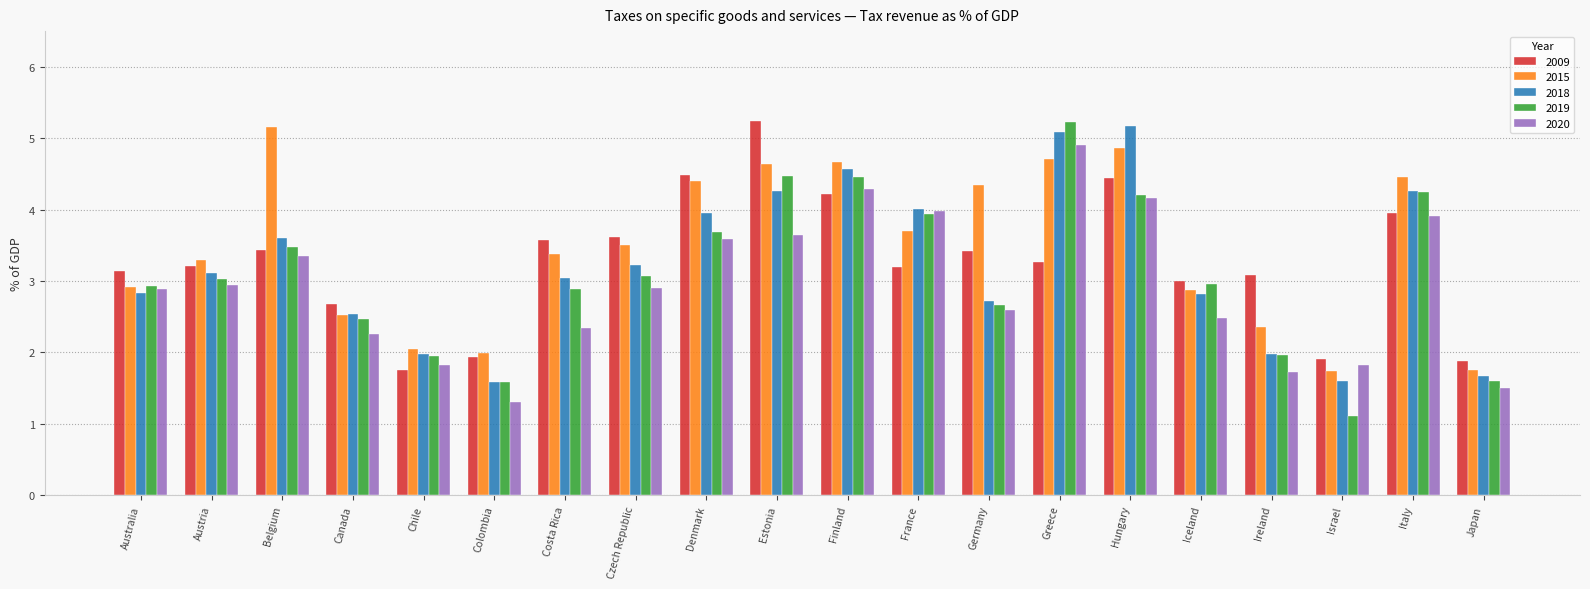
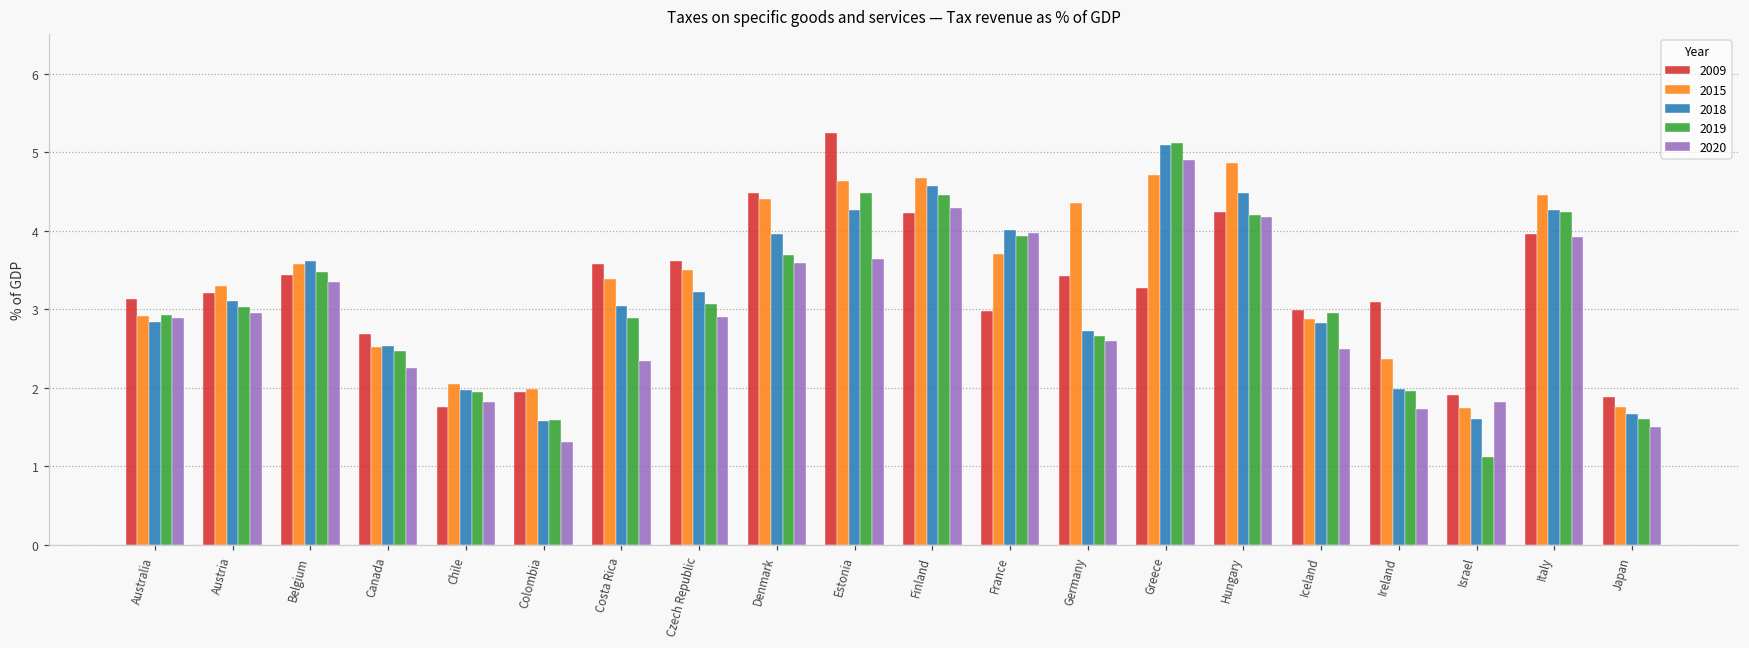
2015, Belgium: 5.2 -> 3.6
2009, France: 3.2 -> 3.0
2019, Greece: 5.2 -> 5.1
2009, Hungary: 4.4 -> 4.2
2018, Hungary: 5.2 -> 4.5
